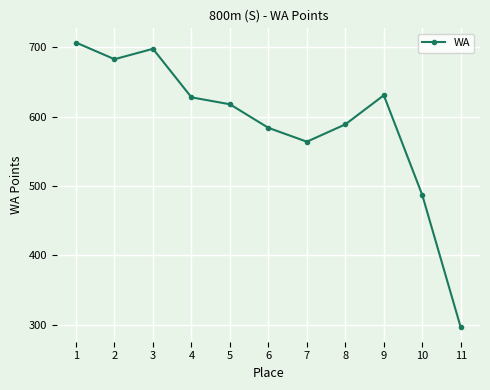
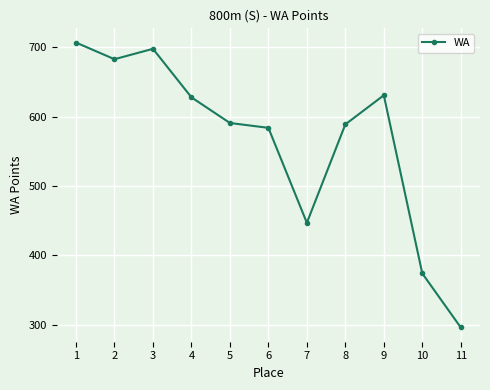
5: 620 -> 590
7: 560 -> 450
10: 490 -> 370
